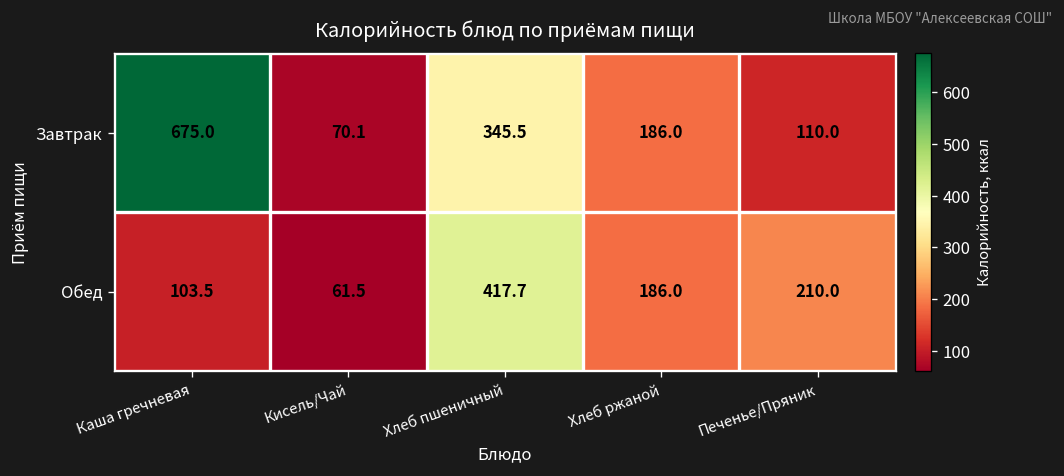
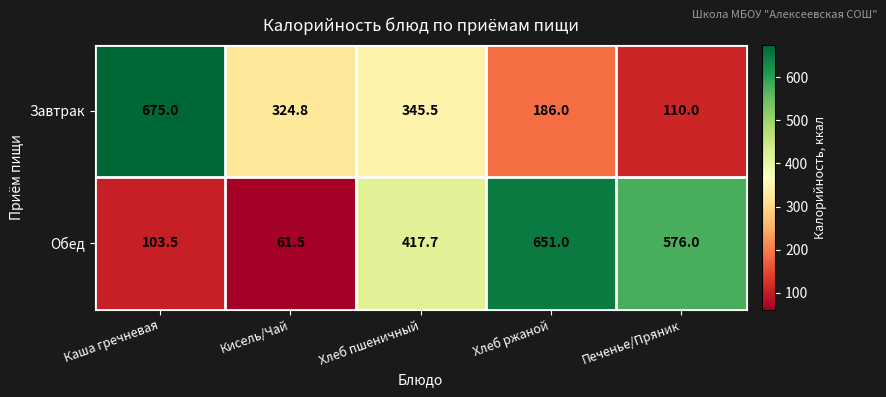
Завтрак, Кисель/Чай: 70.1 -> 324.8
Обед, Хлеб ржаной: 186.0 -> 651.0
Обед, Печенье/Пряник: 210.0 -> 576.0
